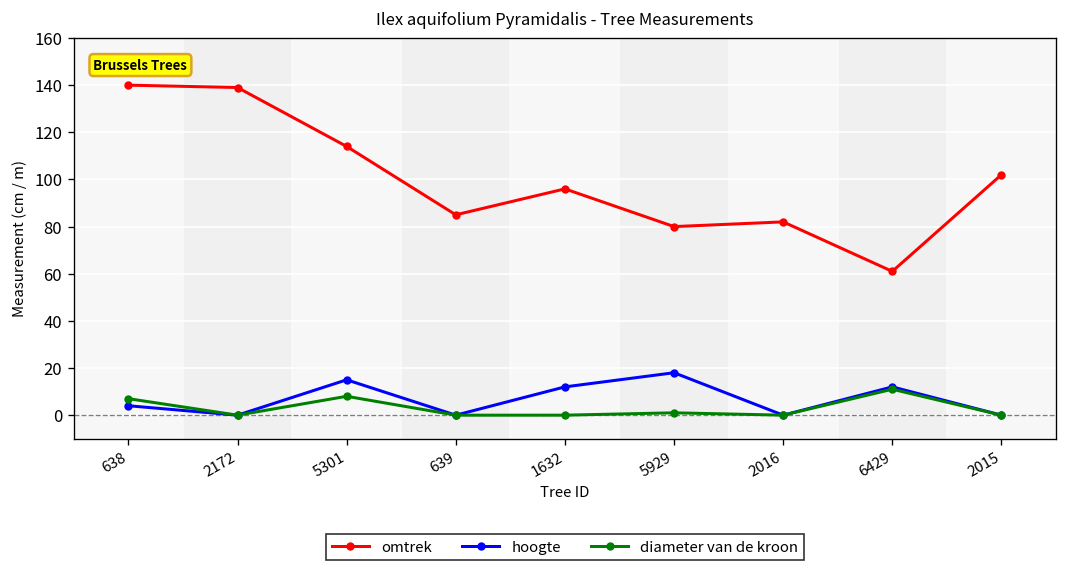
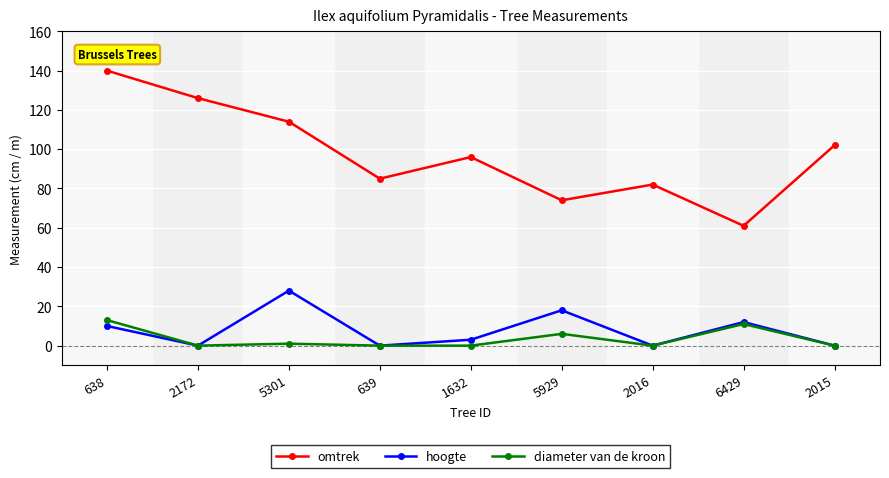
hoogte, 638: 4 -> 10
diameter van de kroon, 638: 7 -> 13
omtrek, 2172: 139 -> 126
hoogte, 5301: 15 -> 28
diameter van de kroon, 5301: 8 -> 1
hoogte, 1632: 12 -> 3
omtrek, 5929: 80 -> 74
diameter van de kroon, 5929: 1 -> 6
